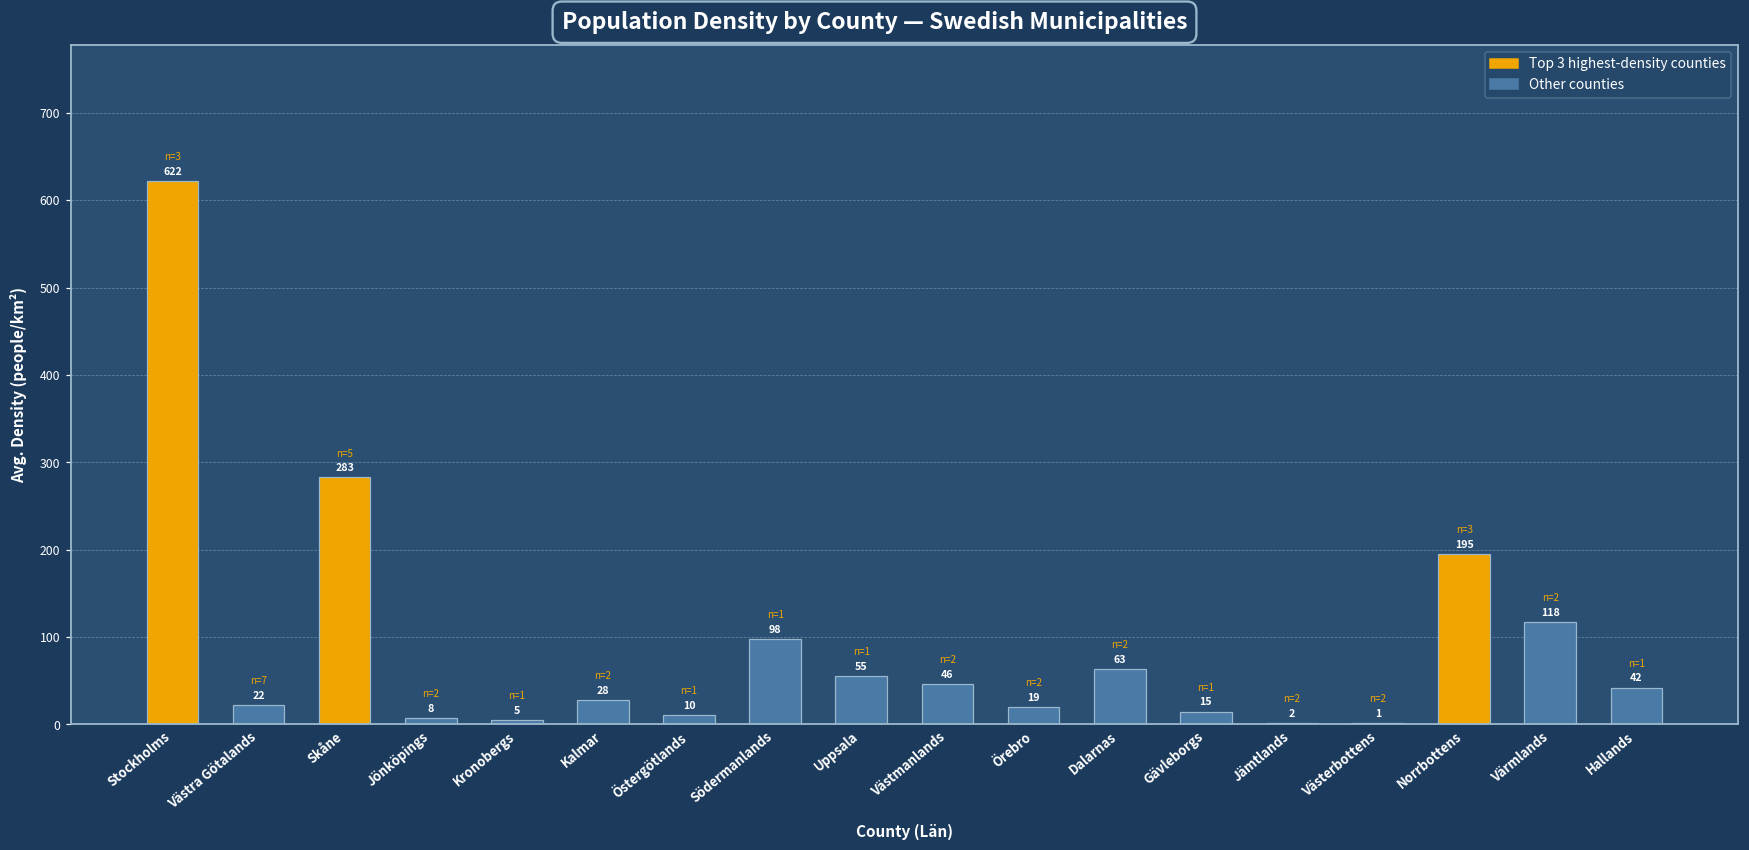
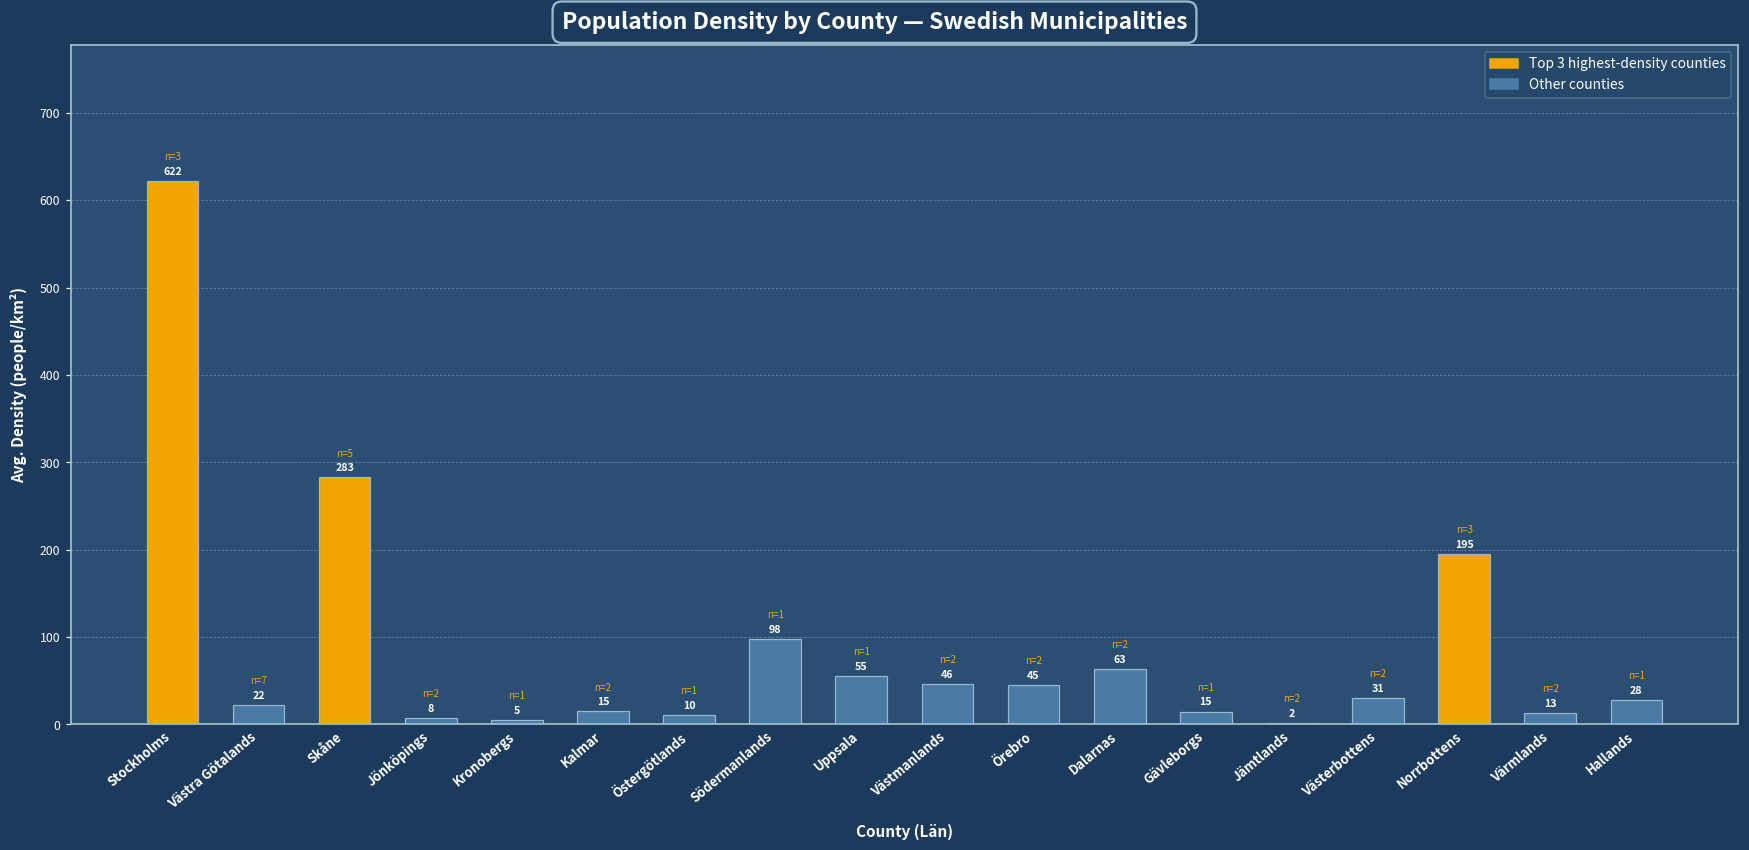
Kalmar: 28 -> 15
Örebro: 19 -> 45
Västerbottens: 1 -> 31
Värmlands: 118 -> 13
Hallands: 42 -> 28
